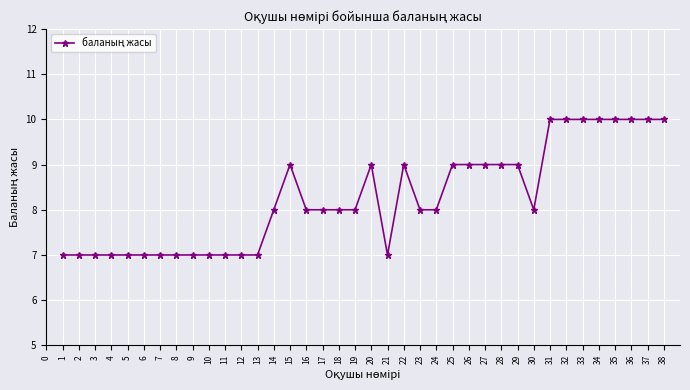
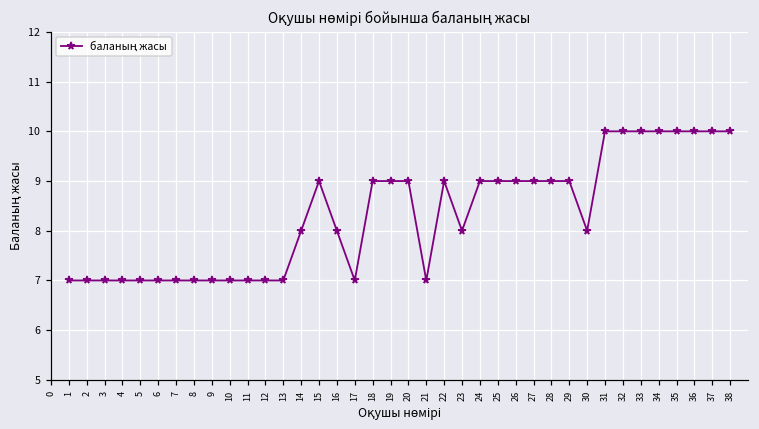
17: 8 -> 7
18: 8 -> 9
19: 8 -> 9
24: 8 -> 9
